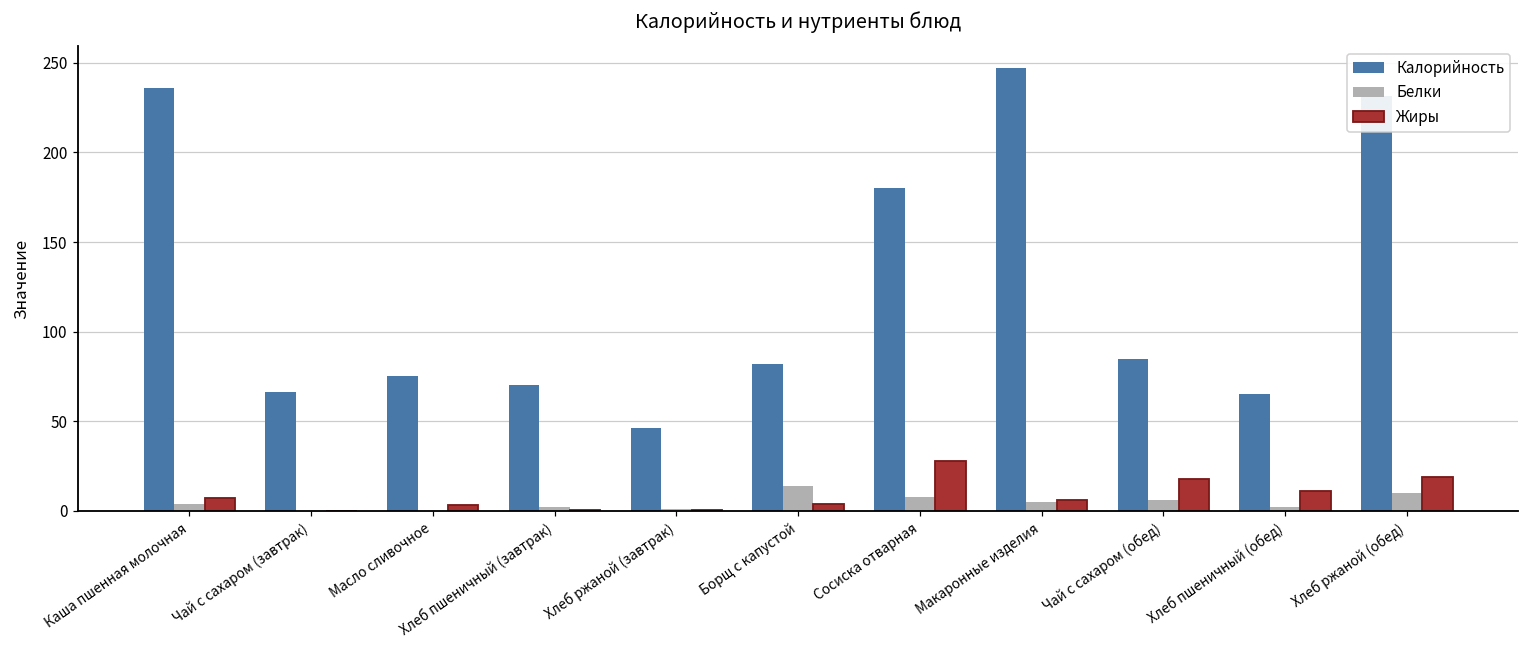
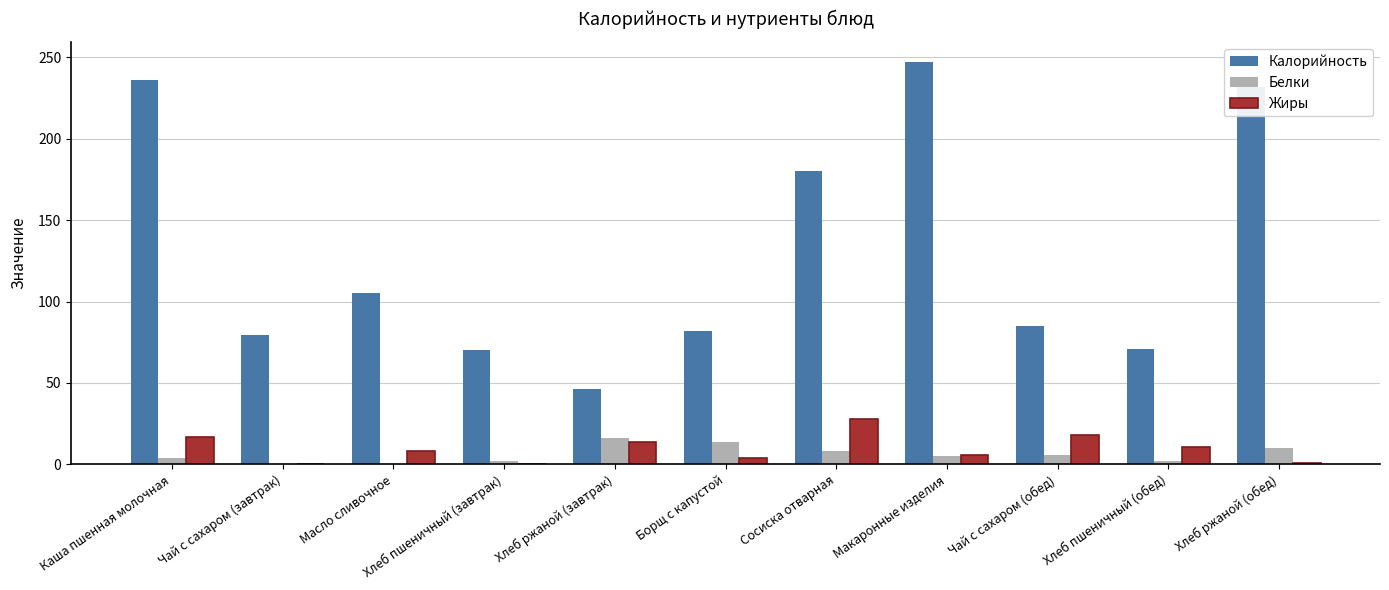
Жиры, Каша пшенная молочная: 7 -> 17
Калорийность, Чай с сахаром (завтрак): 67 -> 79
Калорийность, Масло сливочное: 75 -> 105
Жиры, Масло сливочное: 3 -> 8
Белки, Хлеб ржаной (завтрак): 1 -> 16
Жиры, Хлеб ржаной (завтрак): 0 -> 13
Калорийность, Хлеб пшеничный (обед): 65 -> 71
Жиры, Хлеб ржаной (обед): 19 -> 1
